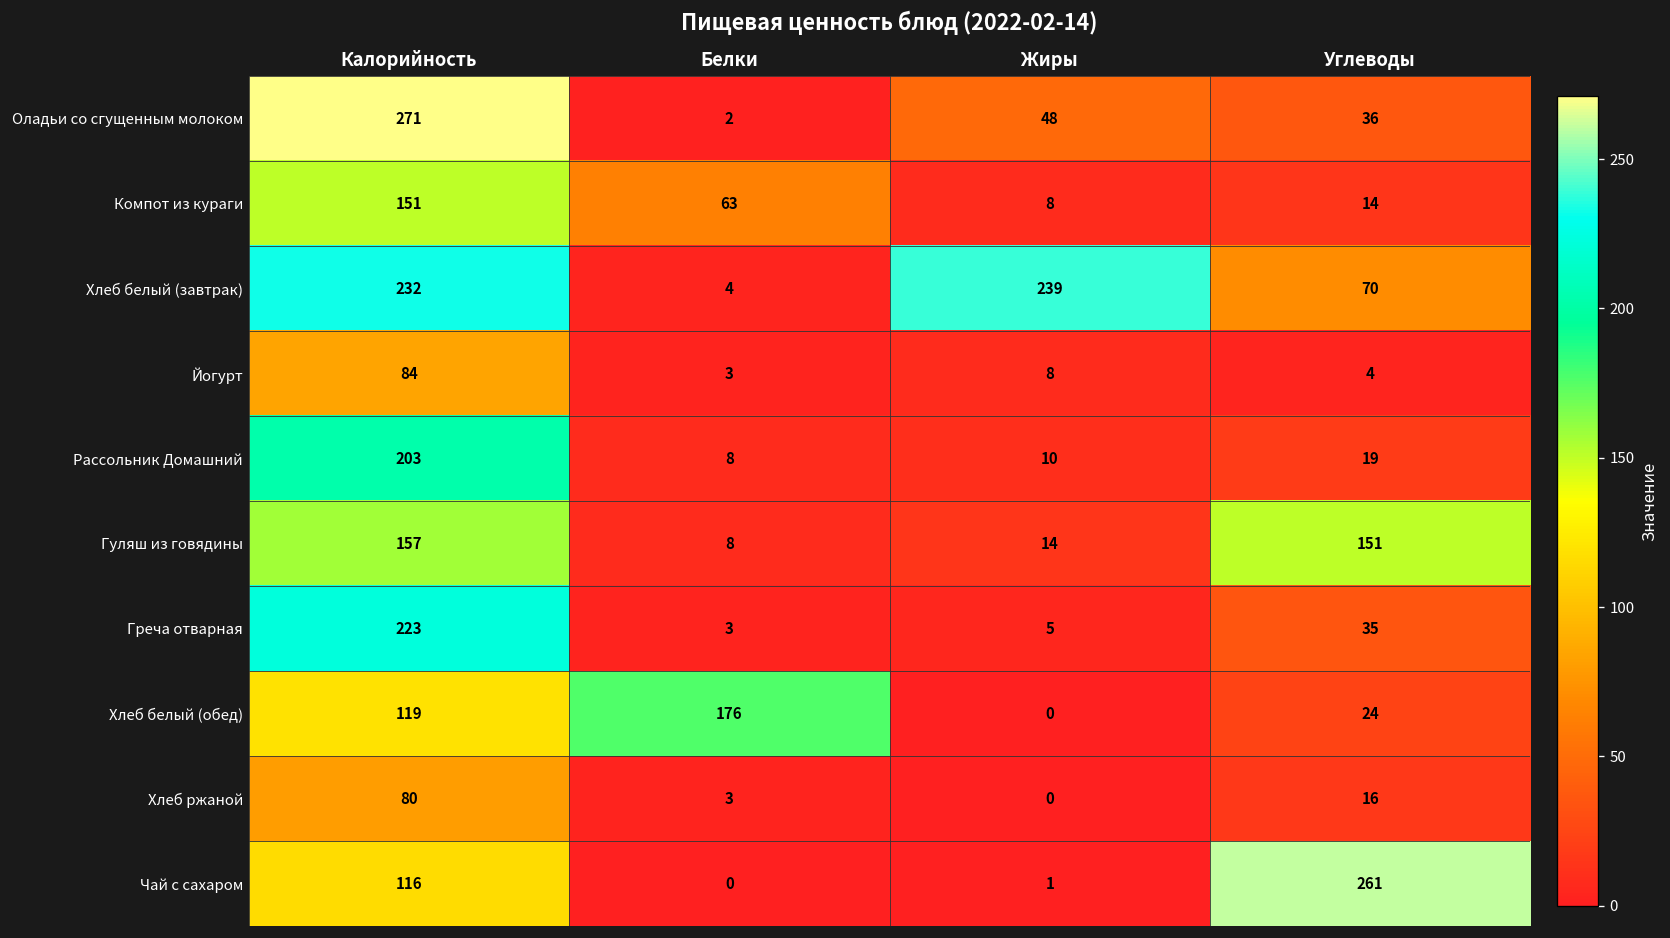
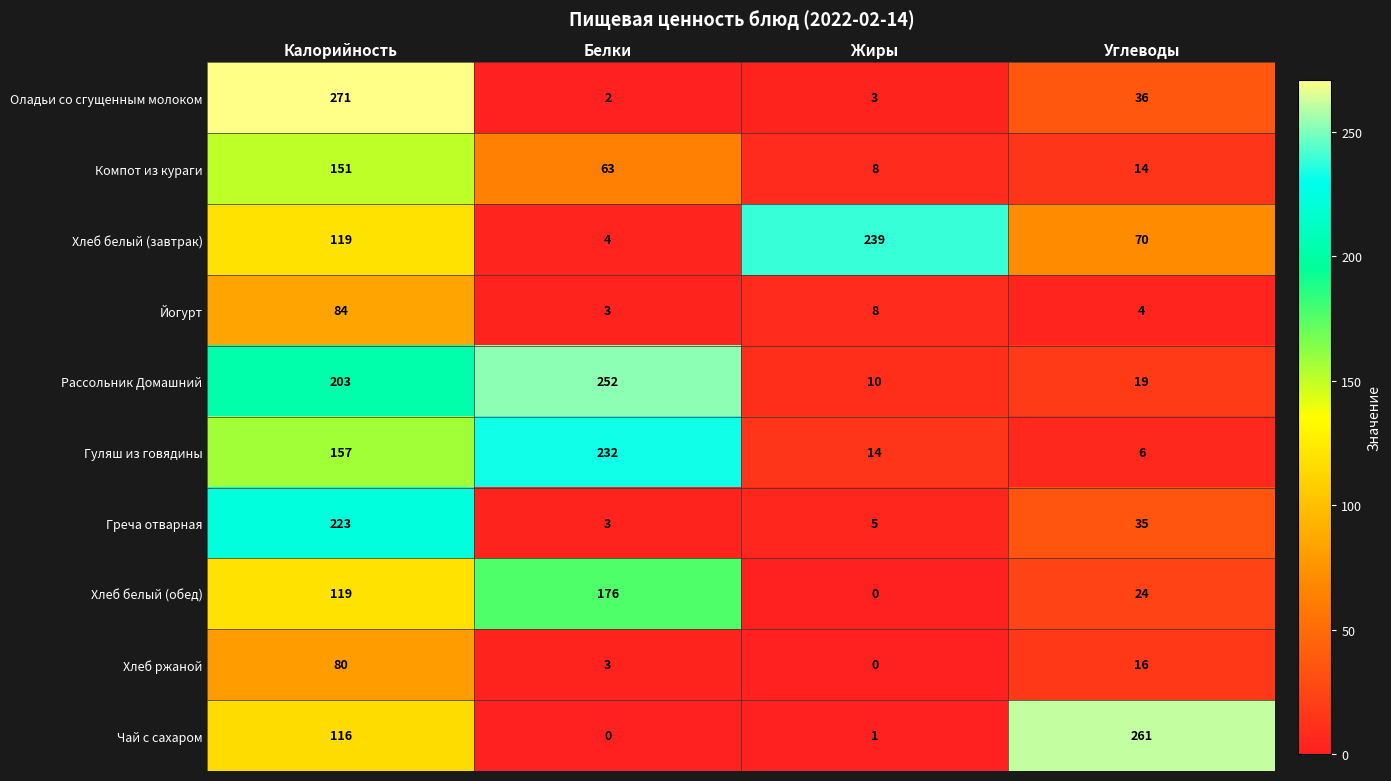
Оладьи со сгущенным молоком, Жиры: 48 -> 3
Хлеб белый (завтрак), Калорийность: 232 -> 119
Рассольник Домашний, Белки: 8 -> 252
Гуляш из говядины, Белки: 8 -> 232
Гуляш из говядины, Углеводы: 151 -> 6
